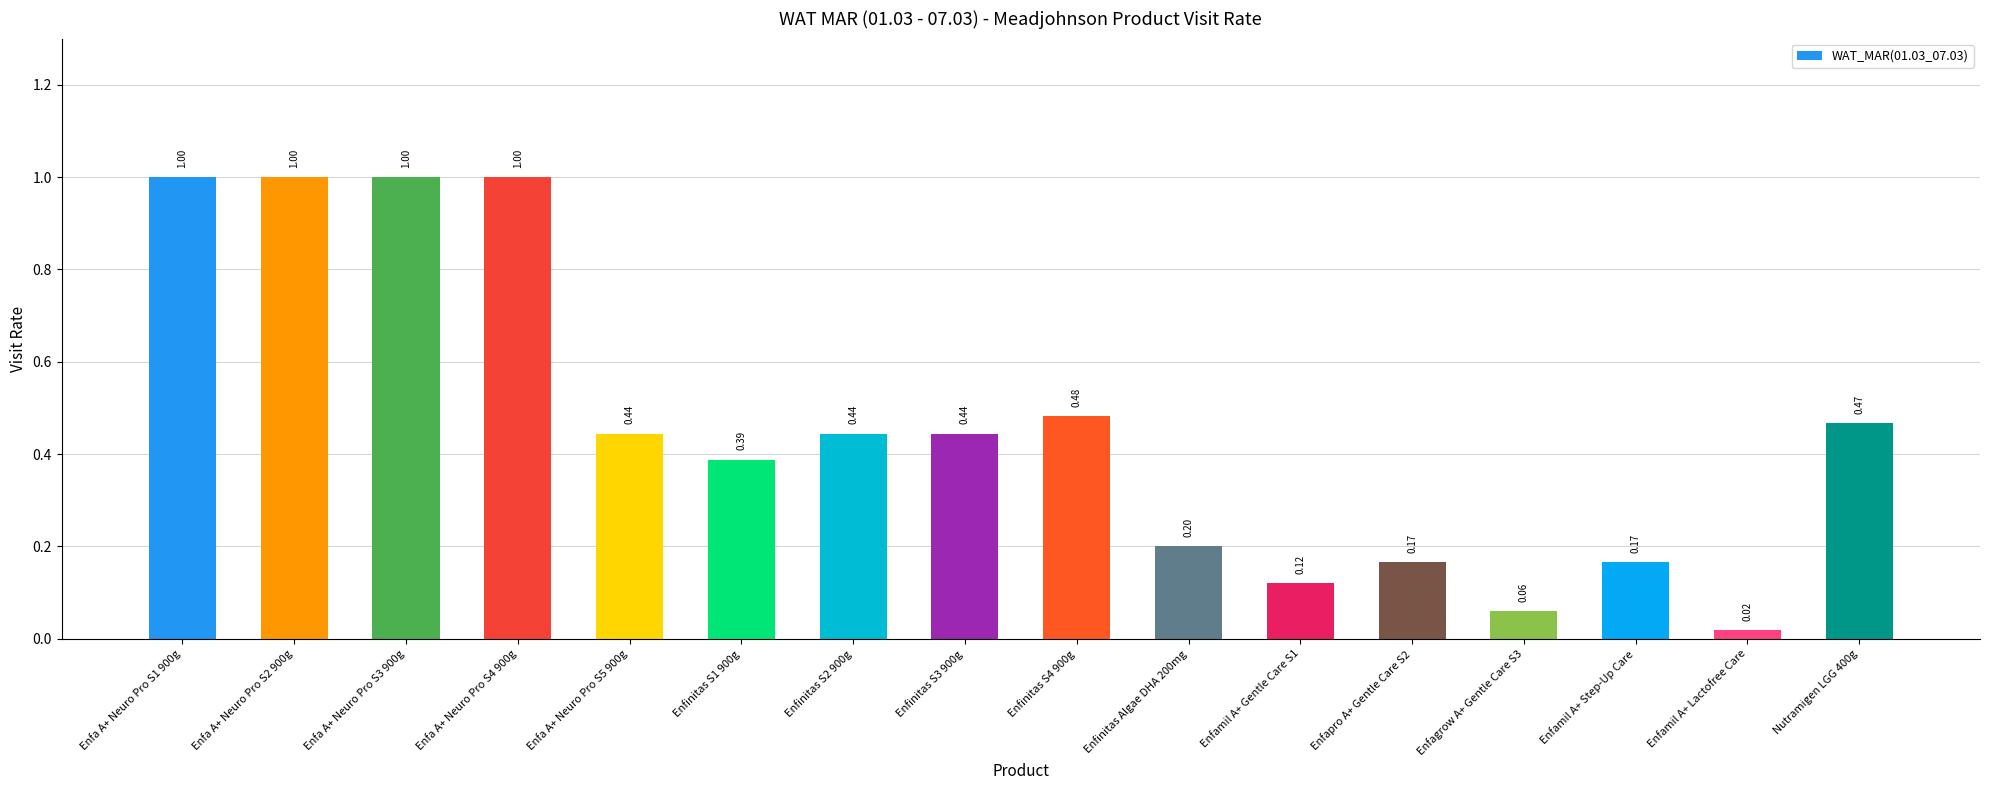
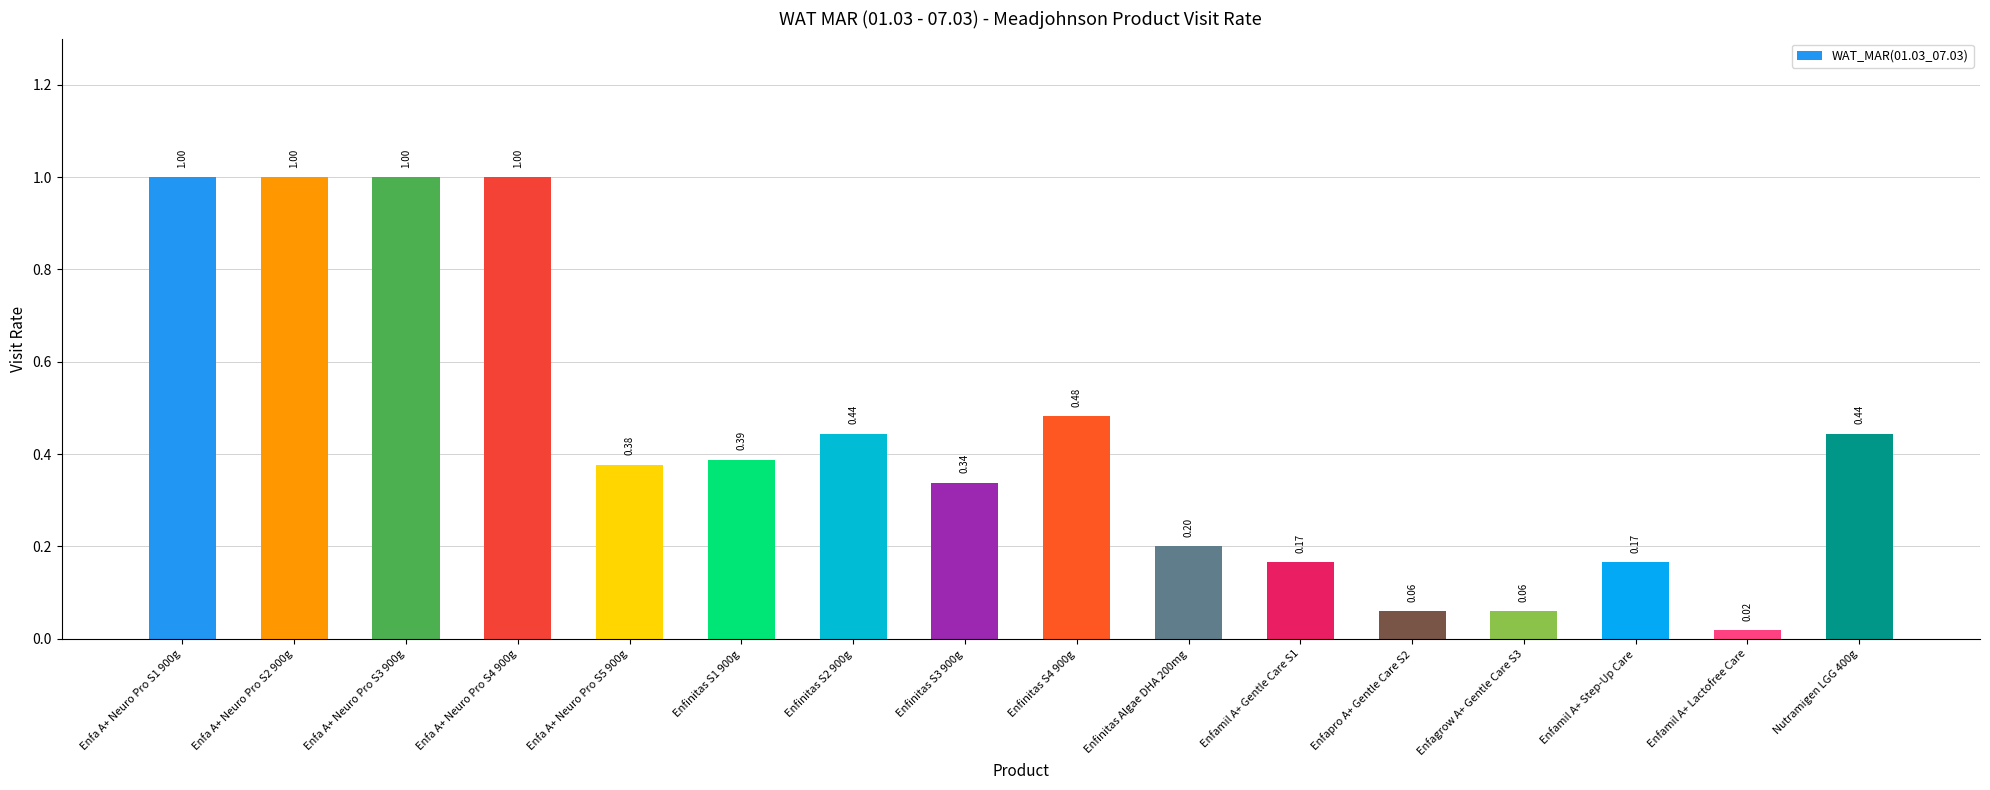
Enfa A+ Neuro Pro S5 900g: 0.44 -> 0.38
Enfinitas S3 900g: 0.44 -> 0.34
Enfamil A+ Gentle Care S1: 0.12 -> 0.17
Enfapro A+ Gentle Care S2: 0.17 -> 0.06
Nutramigen LGG 400g: 0.47 -> 0.44
